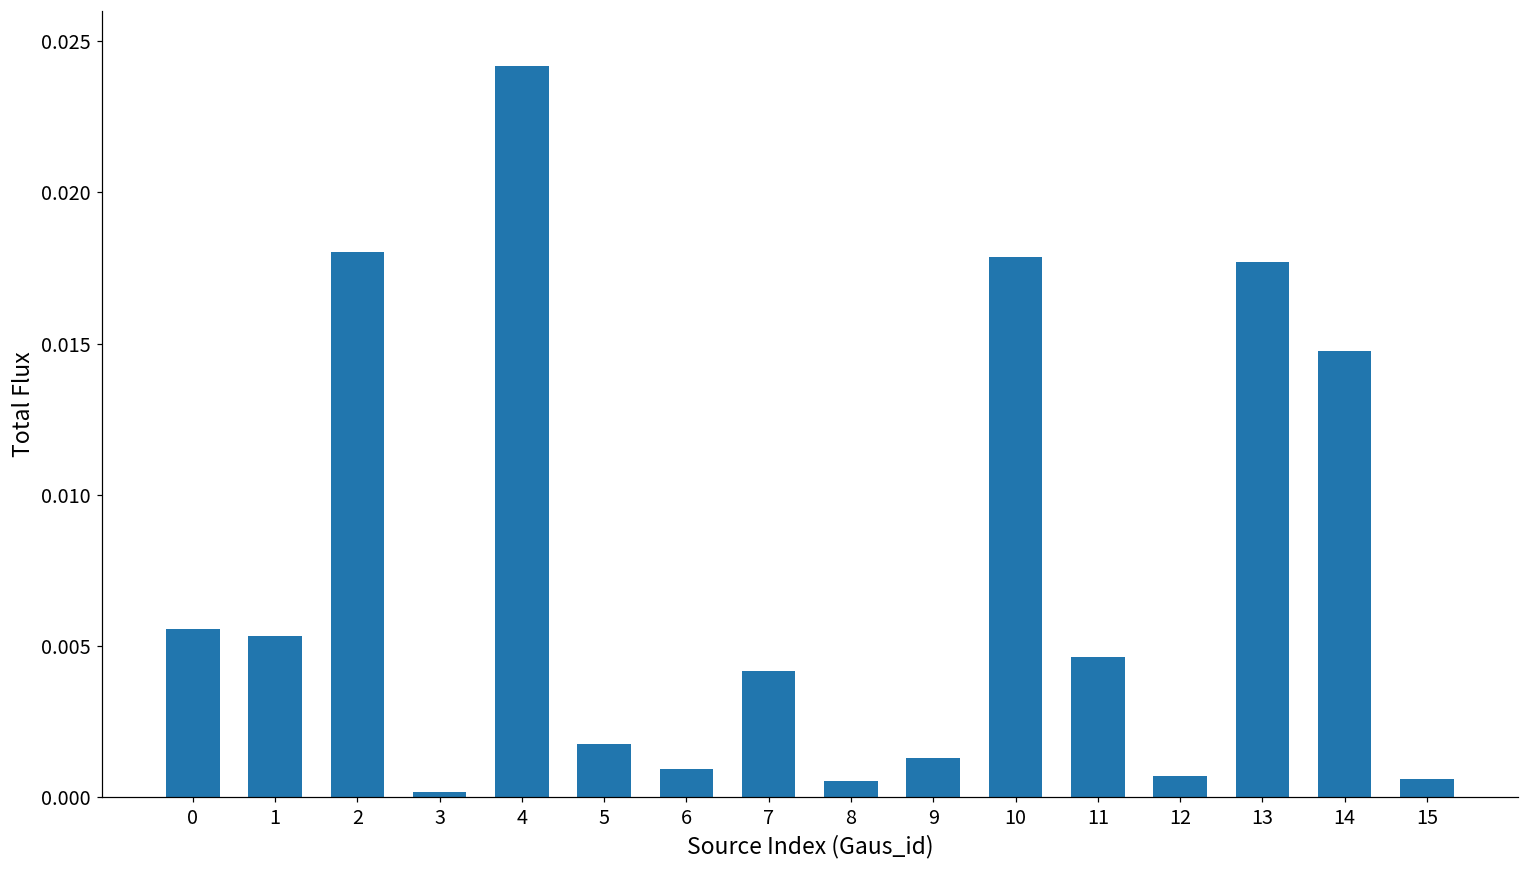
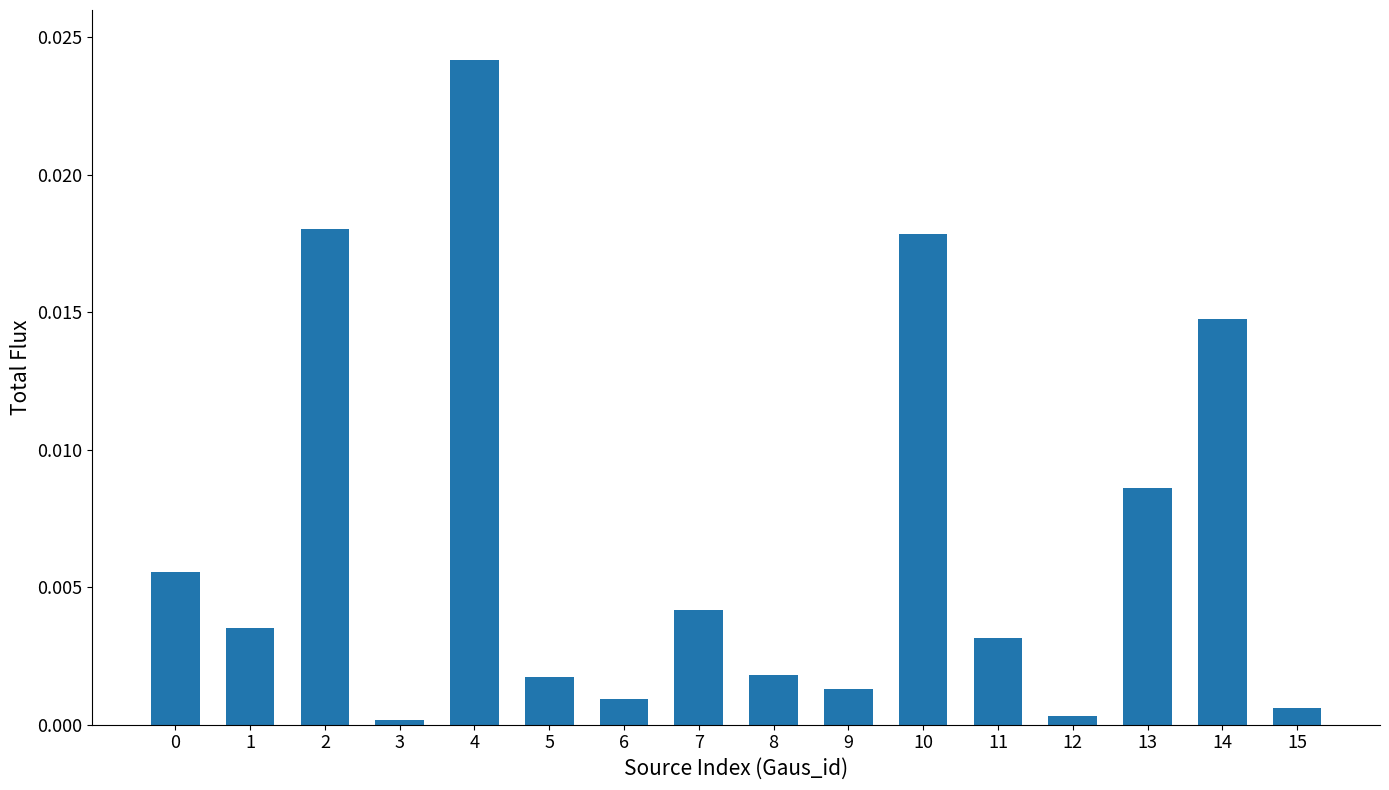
1: 0.0053 -> 0.0035
8: 0.0005 -> 0.0018
11: 0.0046 -> 0.0031
12: 0.0007 -> 0.0003
13: 0.0177 -> 0.0086
